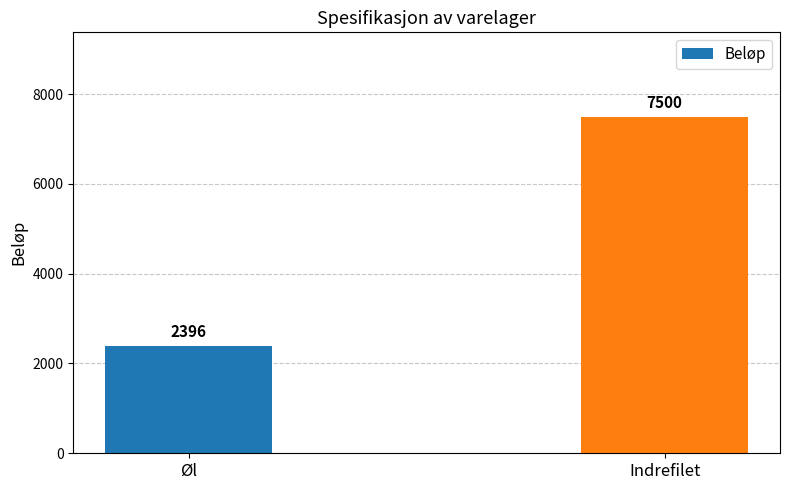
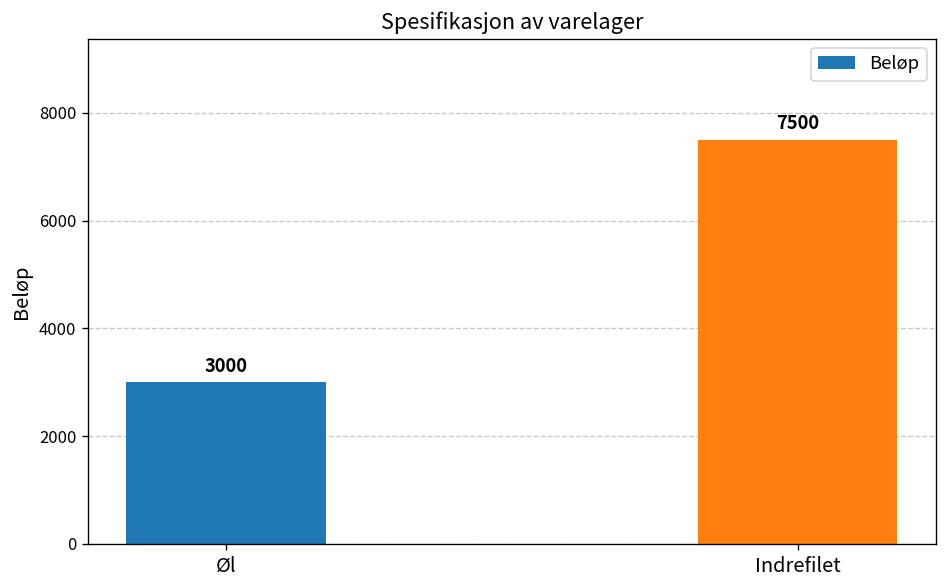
Øl: 2396 -> 3000
